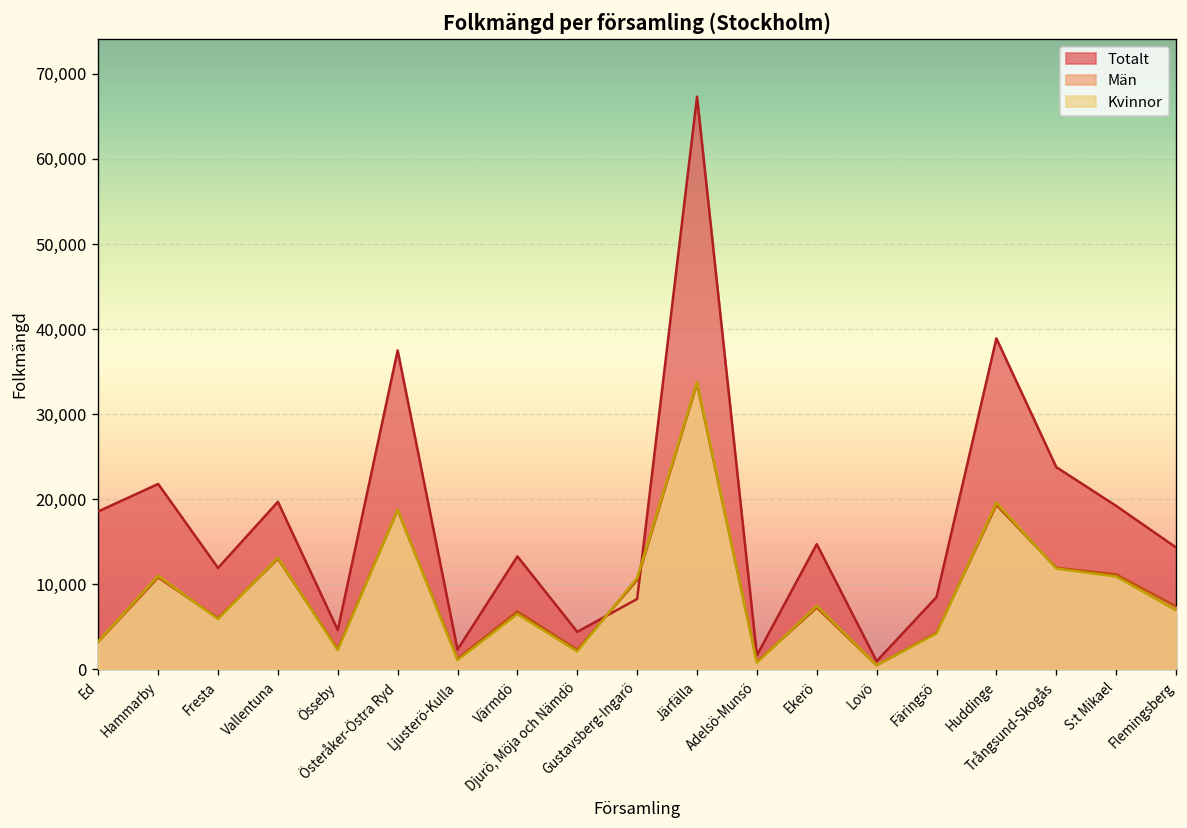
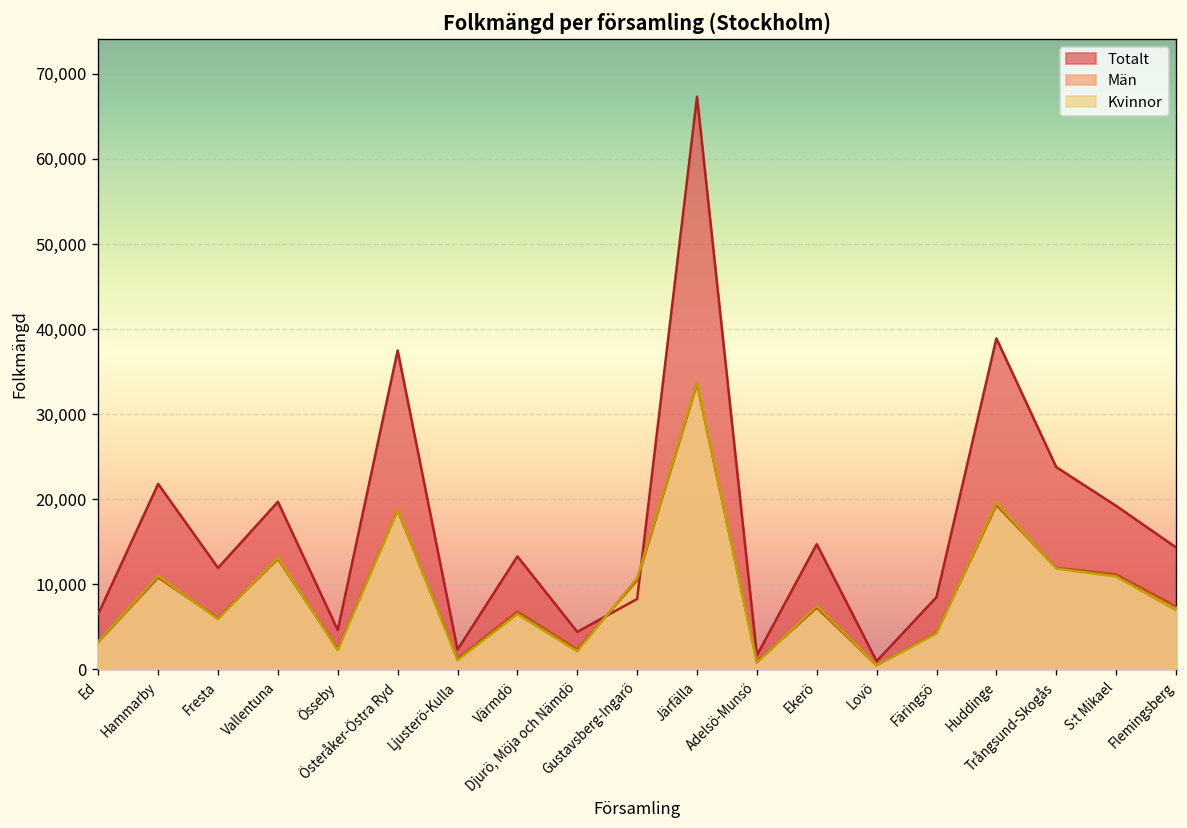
Totalt, Ed: 19,000 -> 6,000
